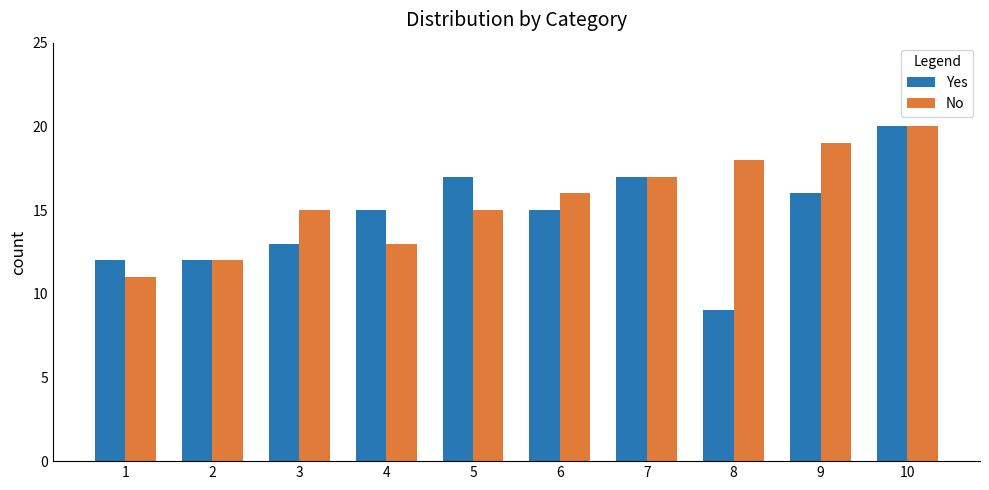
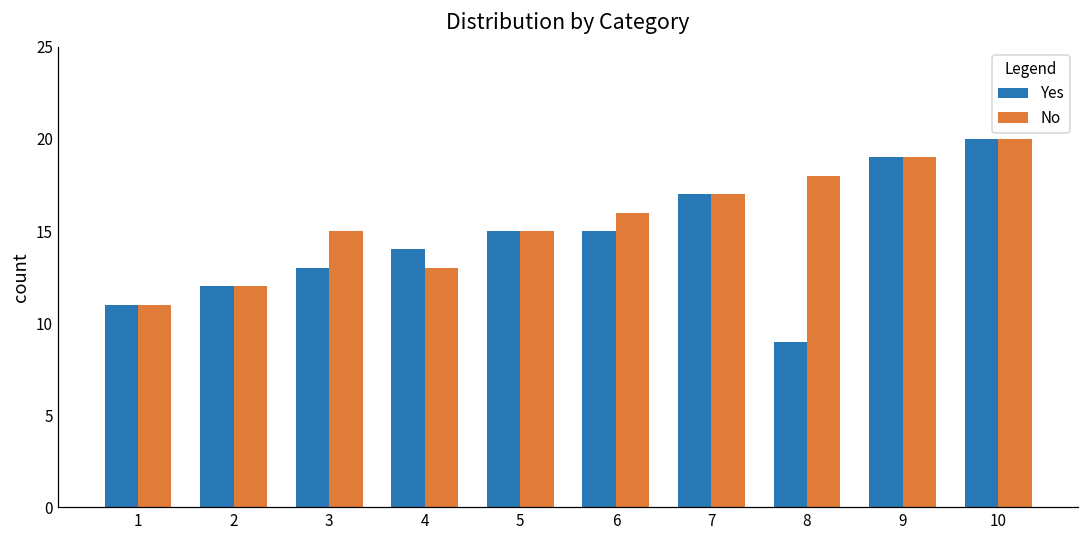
Yes, 1: 12 -> 11
Yes, 4: 15 -> 14
Yes, 5: 17 -> 15
Yes, 9: 16 -> 19
